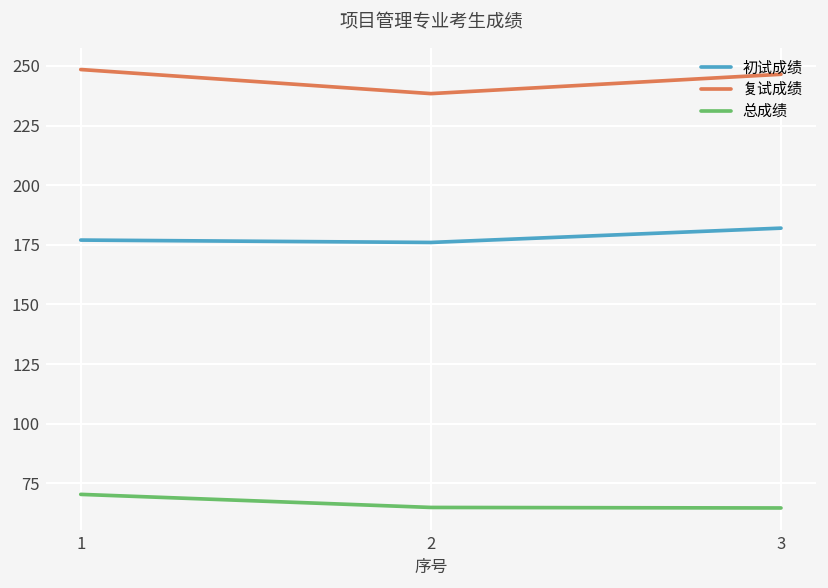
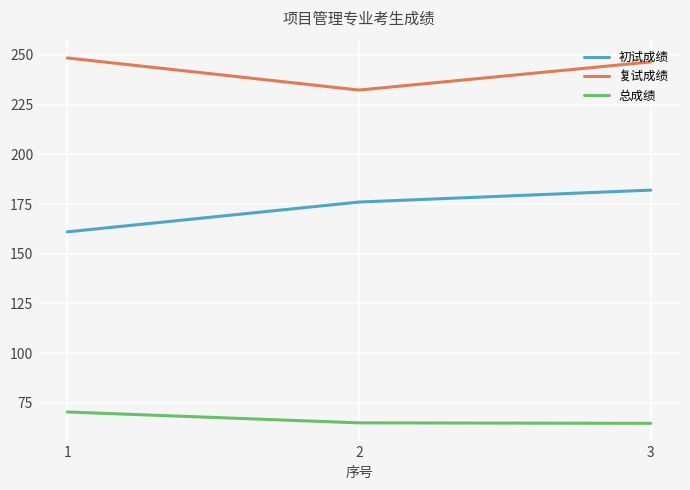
初试成绩, 1: 177 -> 161
复试成绩, 2: 238 -> 232
